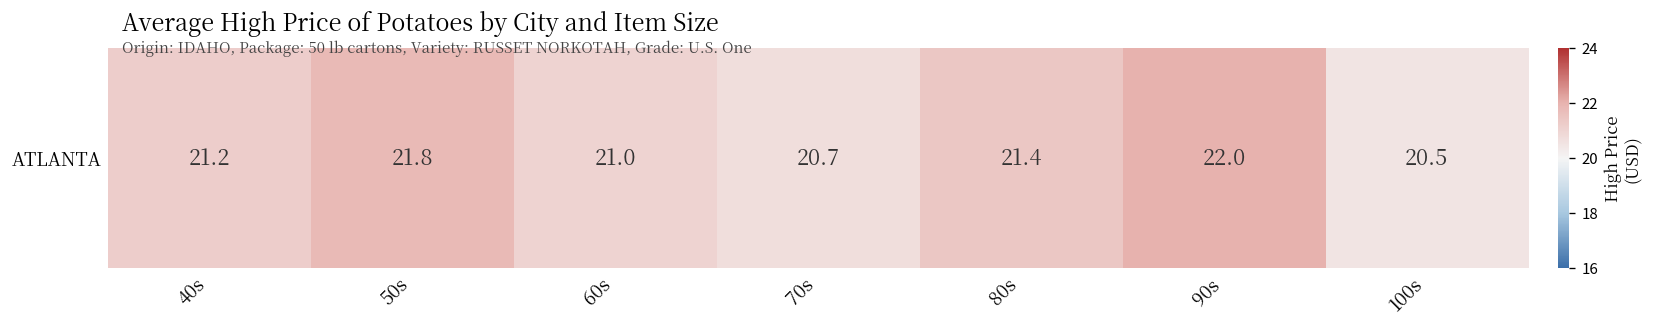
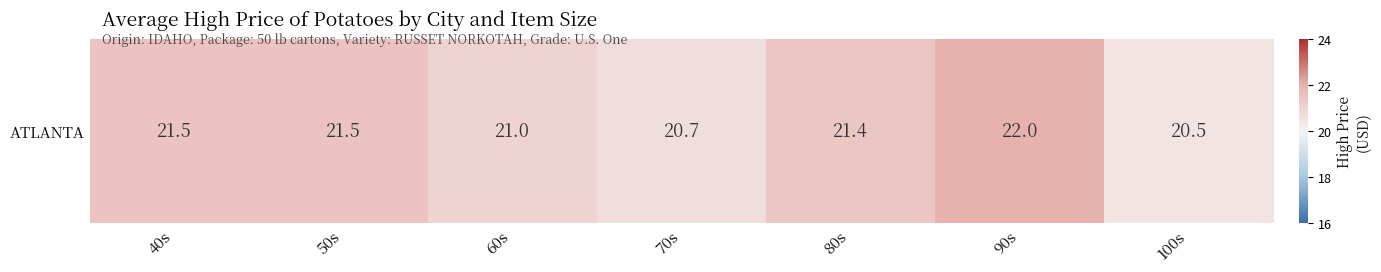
ATLANTA, 40s: 21.2 -> 21.5
ATLANTA, 50s: 21.8 -> 21.5
